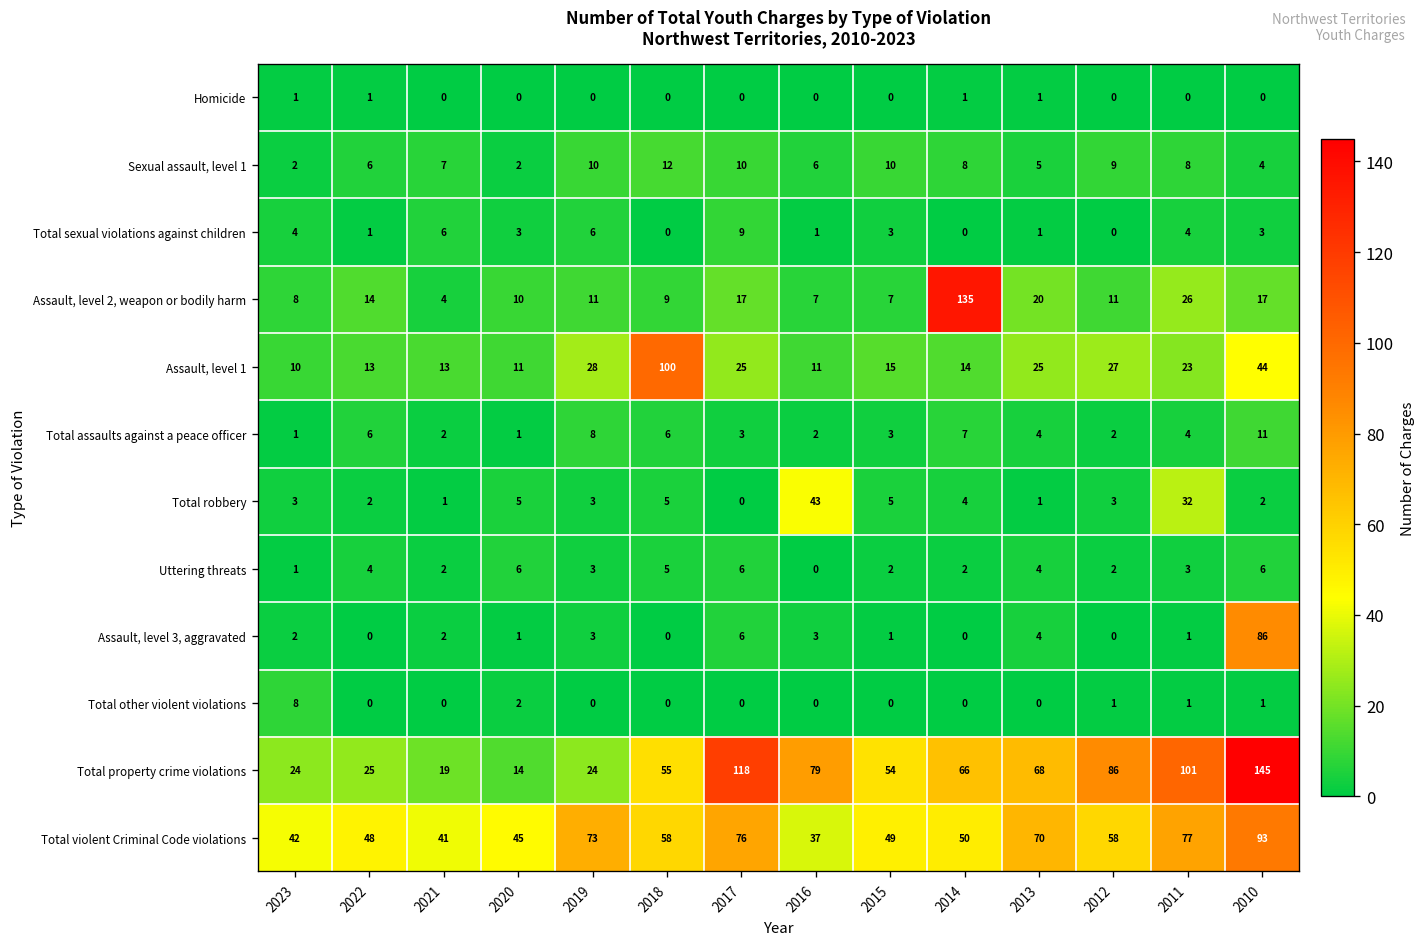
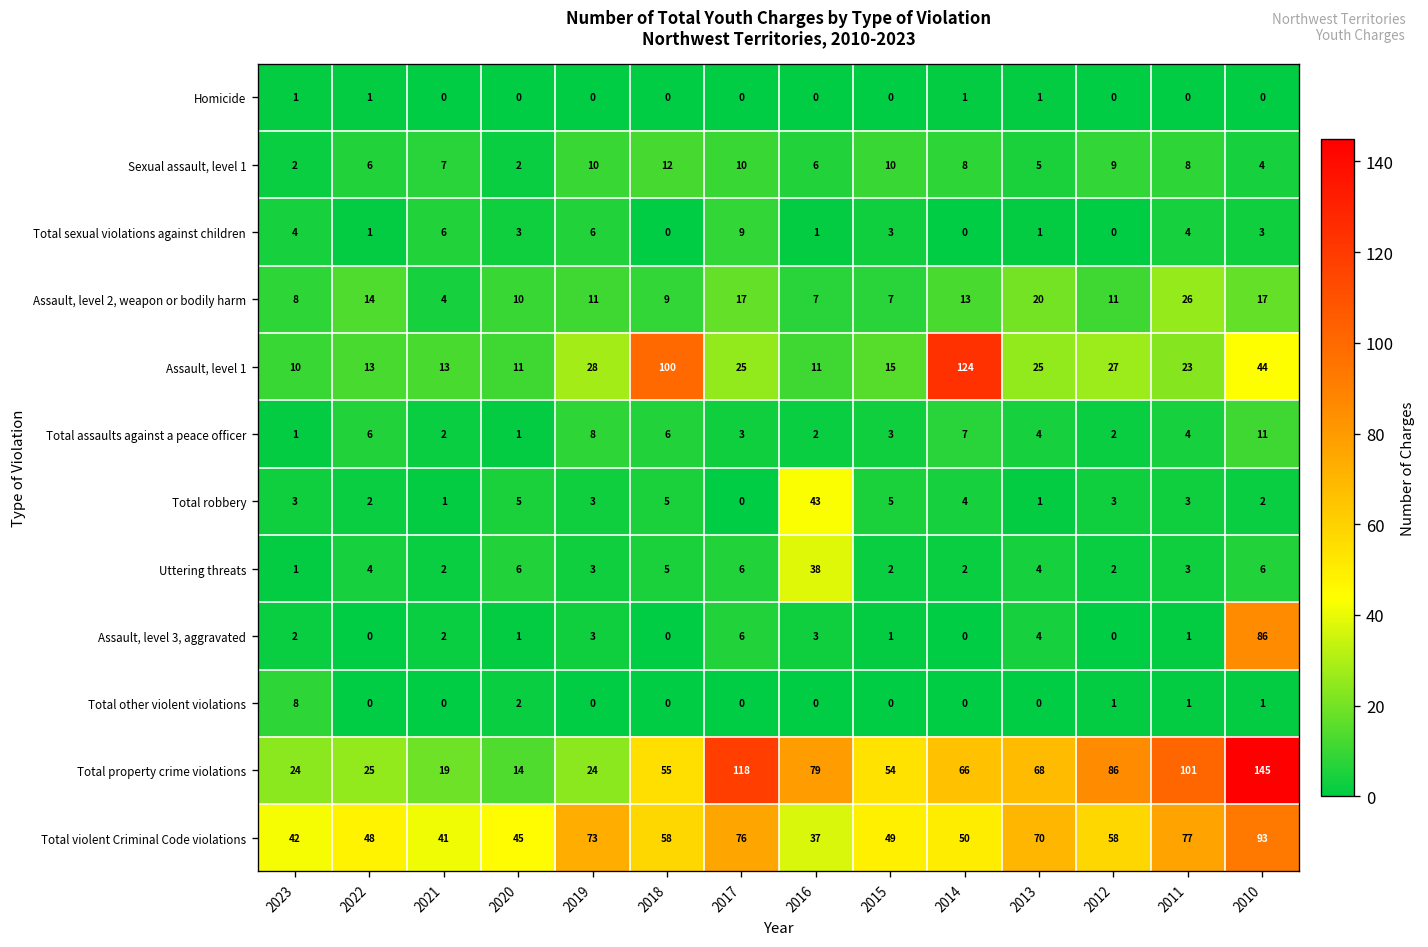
Assault, level 2, weapon or bodily harm, 2014: 135 -> 13
Assault, level 1, 2014: 14 -> 124
Total robbery, 2011: 32 -> 3
Uttering threats, 2016: 0 -> 38
